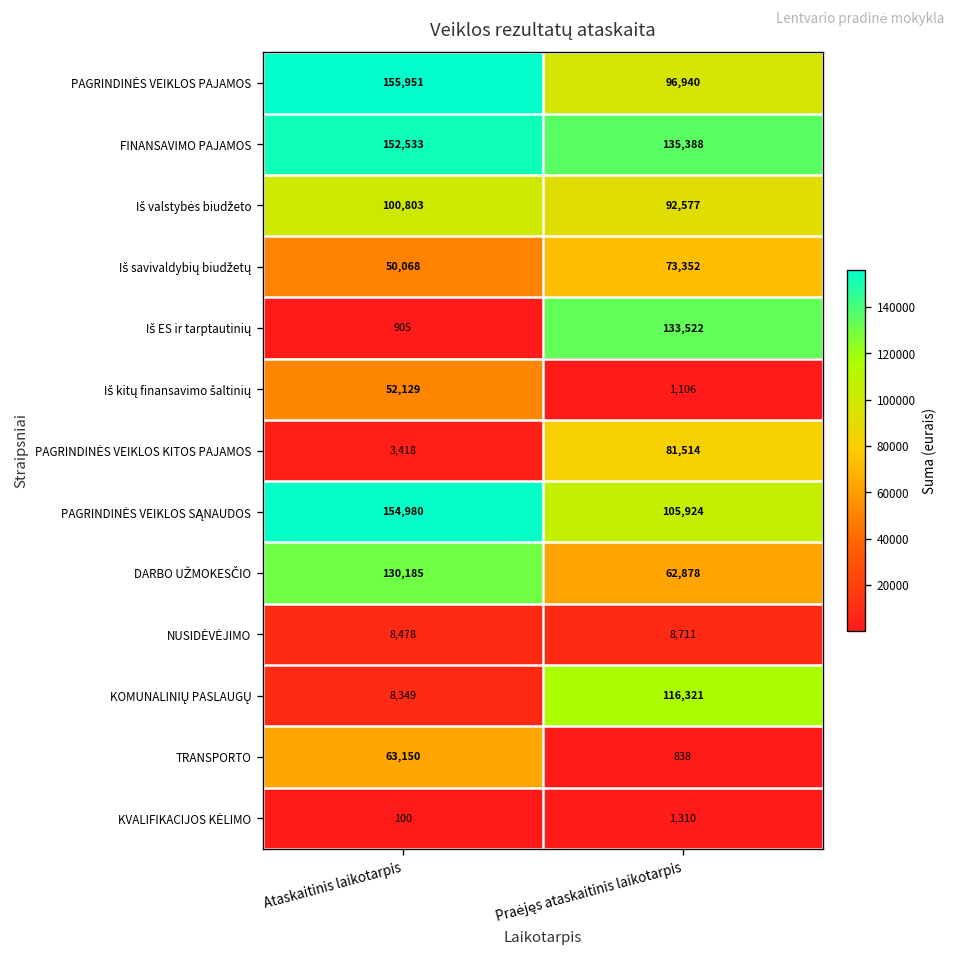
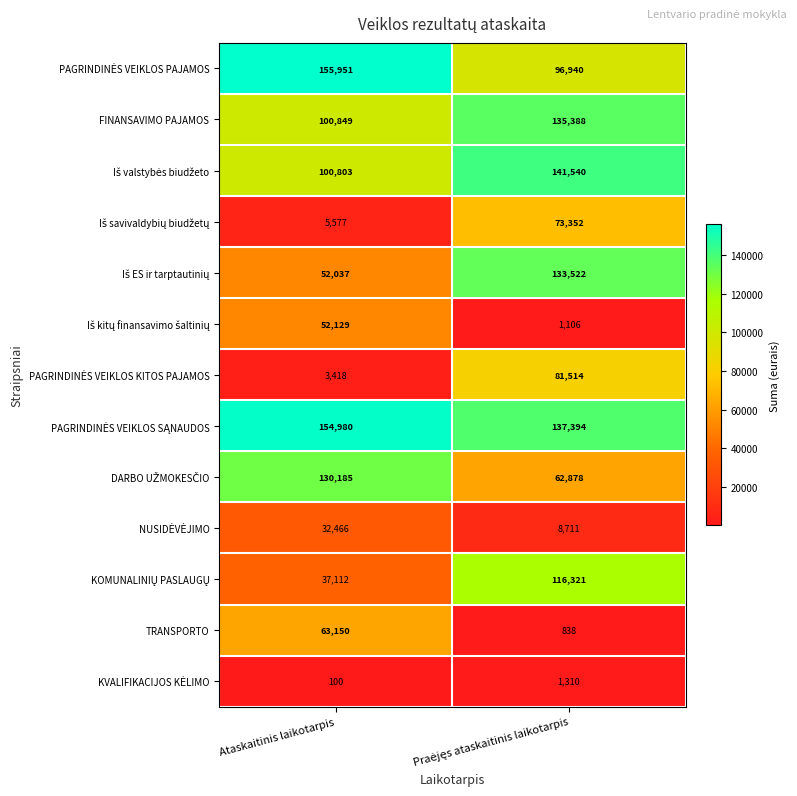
FINANSAVIMO PAJAMOS, Ataskaitinis laikotarpis: 152,533 -> 100,849
Iš valstybės biudžeto, Praėjęs ataskaitinis laikotarpis: 92,577 -> 141,540
Iš savivaldybių biudžetų, Ataskaitinis laikotarpis: 50,068 -> 5,577
Iš ES ir tarptautinių, Ataskaitinis laikotarpis: 905 -> 52,037
PAGRINDINĖS VEIKLOS SĄNAUDOS, Praėjęs ataskaitinis laikotarpis: 105,924 -> 137,394
NUSIDĖVĖJIMO, Ataskaitinis laikotarpis: 8,478 -> 32,466
KOMUNALINIŲ PASLAUGŲ, Ataskaitinis laikotarpis: 8,349 -> 37,112
